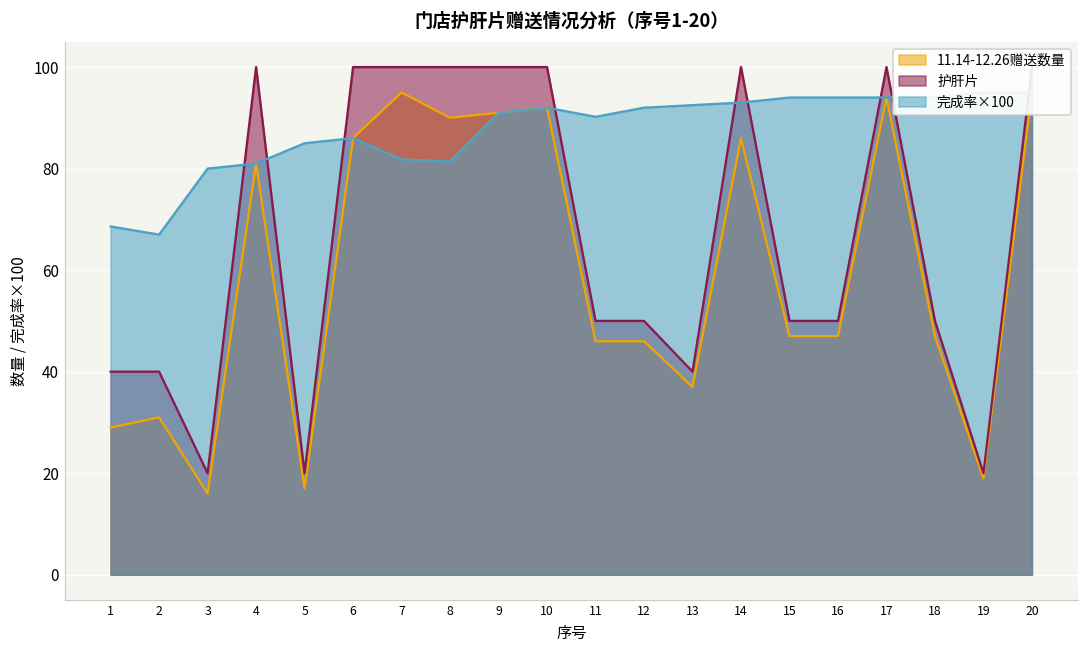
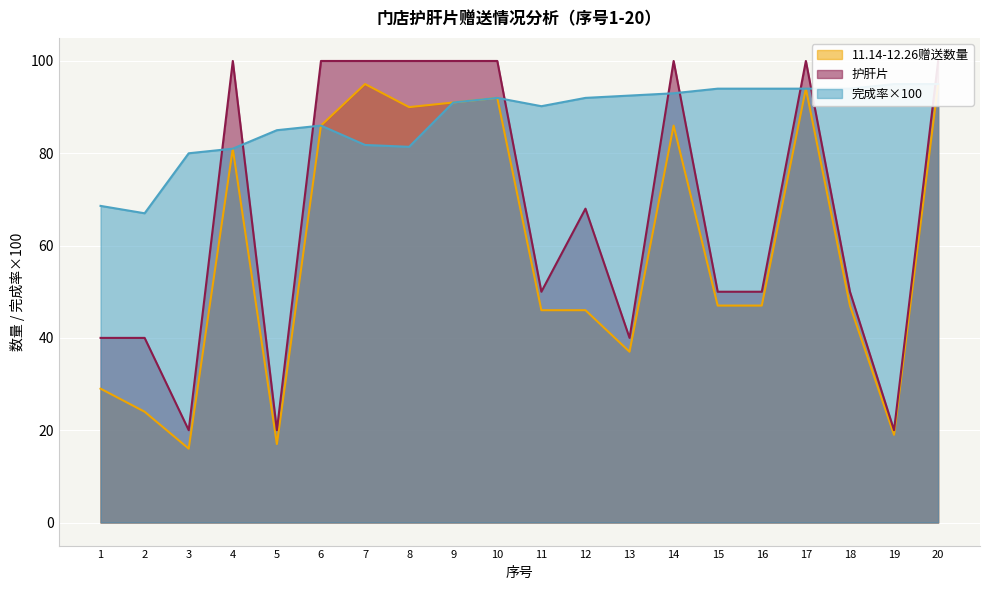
11.14-12.26赠送数量, 2: 31 -> 24
护肝片, 12: 50 -> 68
